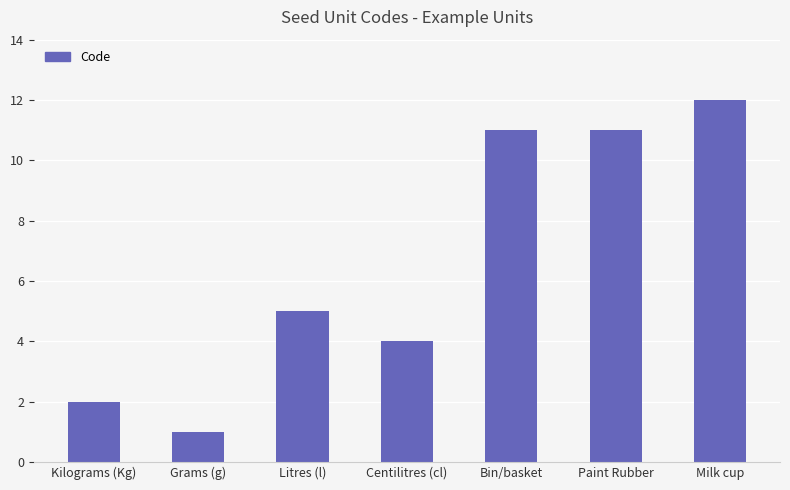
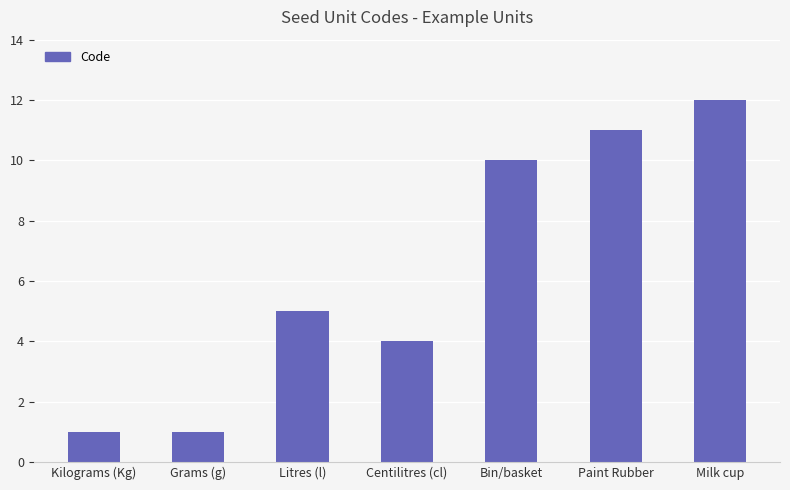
Kilograms (Kg): 2 -> 1
Bin/basket: 11 -> 10
